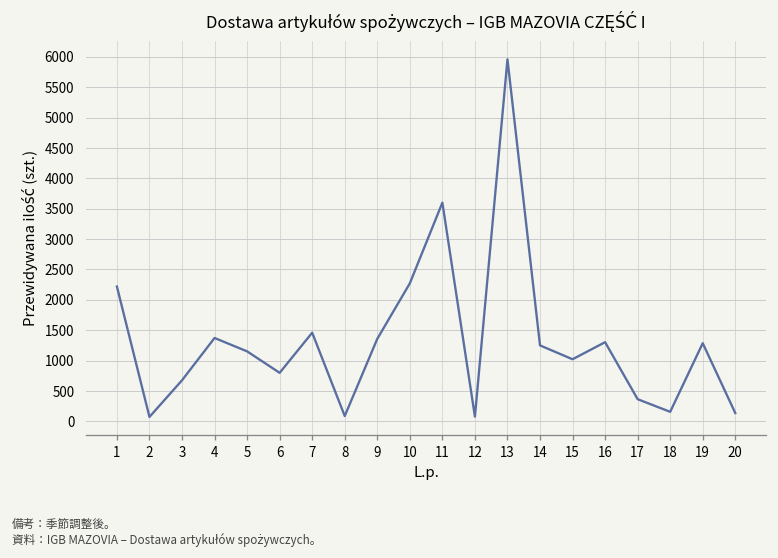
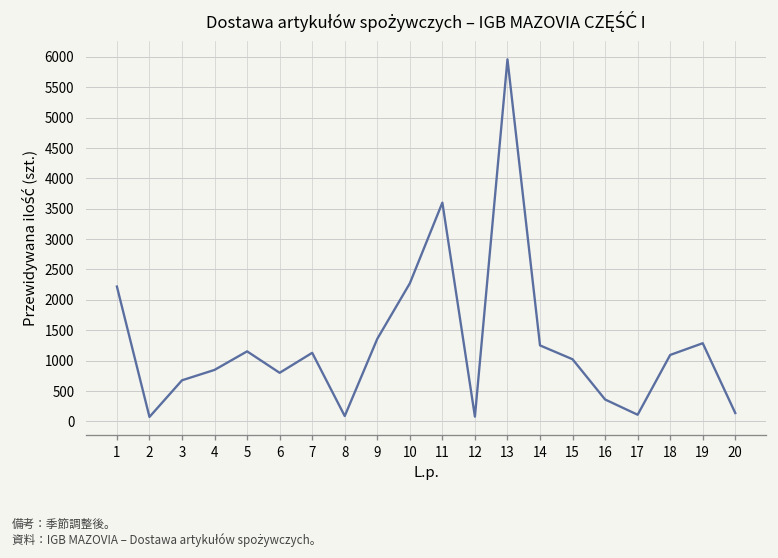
4: 1400 -> 800
7: 1500 -> 1100
16: 1300 -> 400
17: 400 -> 100
18: 200 -> 1100
